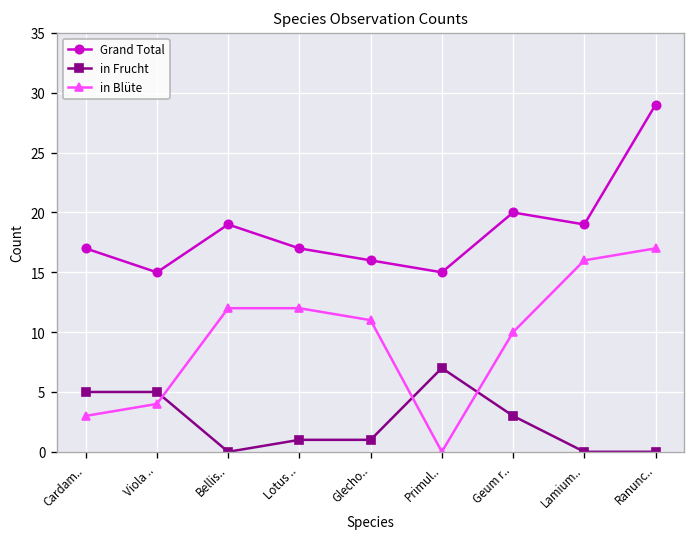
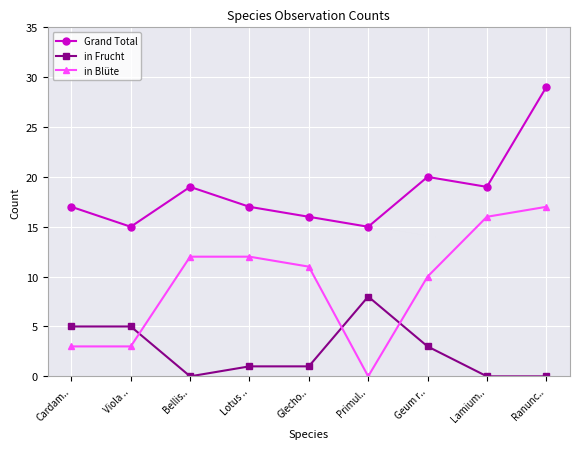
in Blüte, Viola ..: 4 -> 3
in Frucht, Primul..: 7 -> 8
